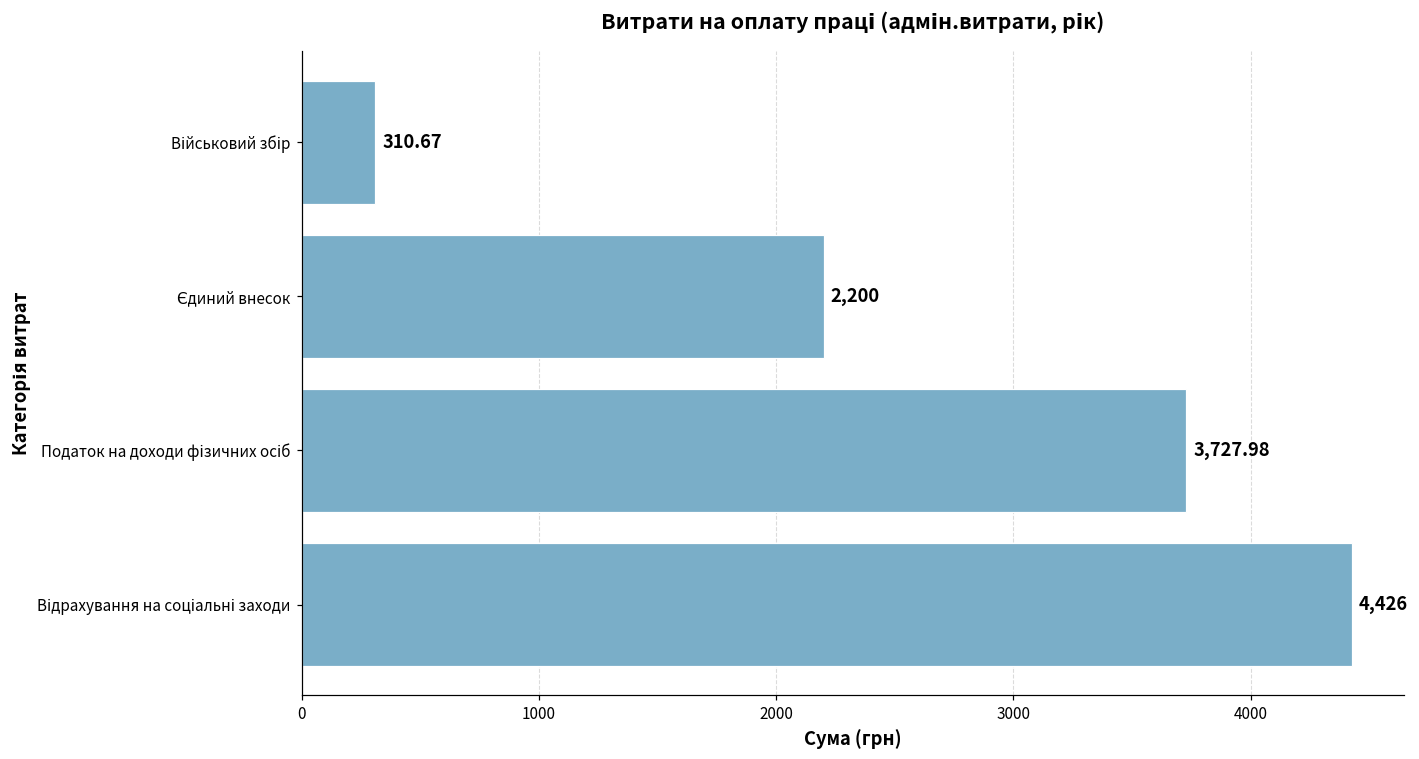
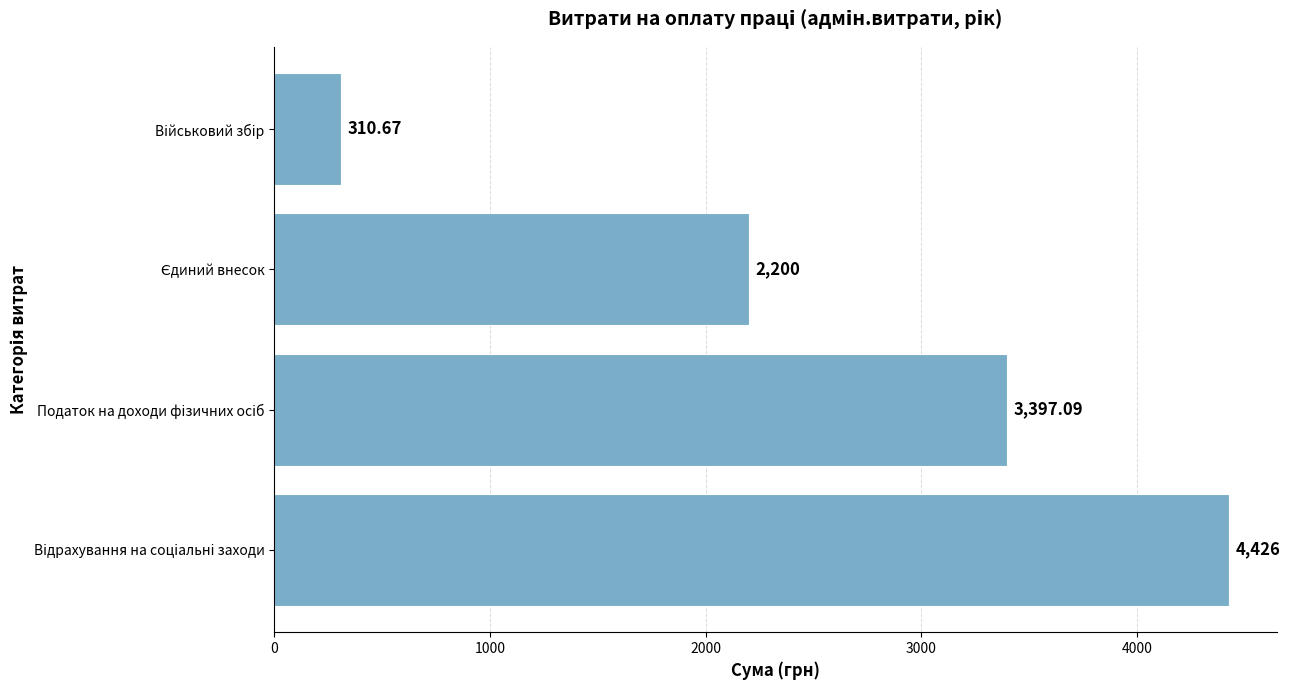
Податок на доходи фізичних осіб: 3,727.98 -> 3,397.09
